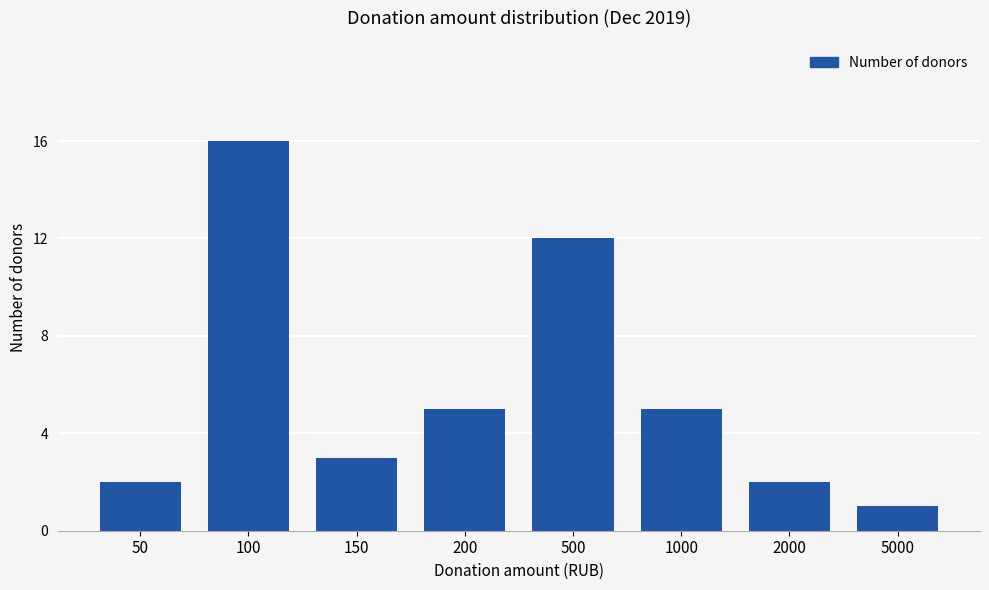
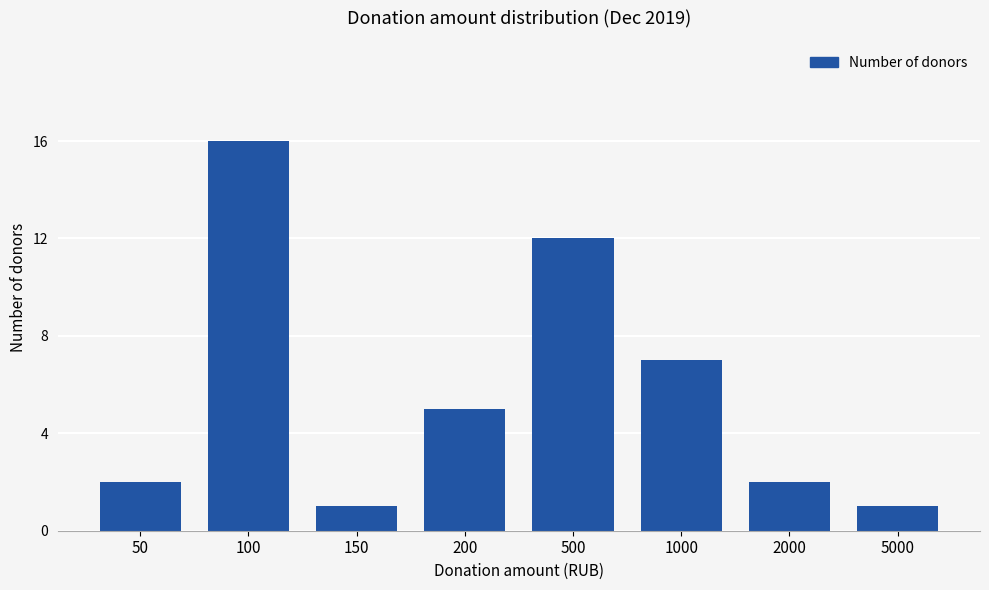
150: 3 -> 1
1000: 5 -> 7
